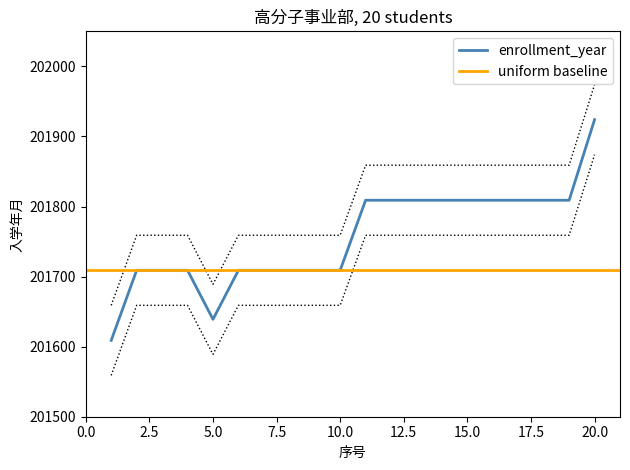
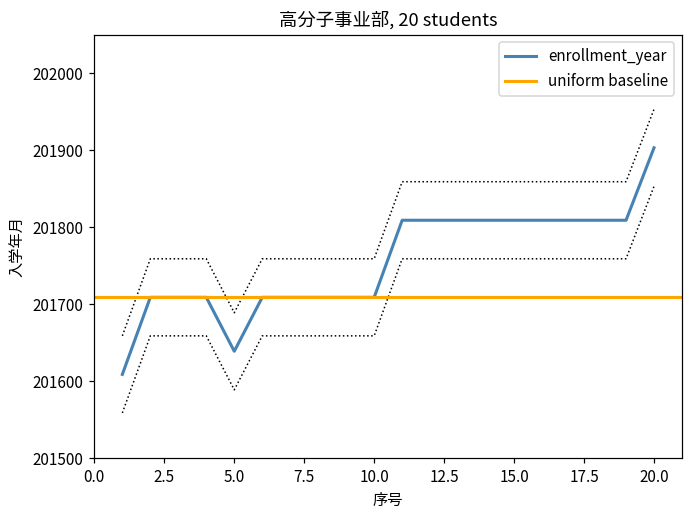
enrollment_year, 20.0: 201920 -> 201900
